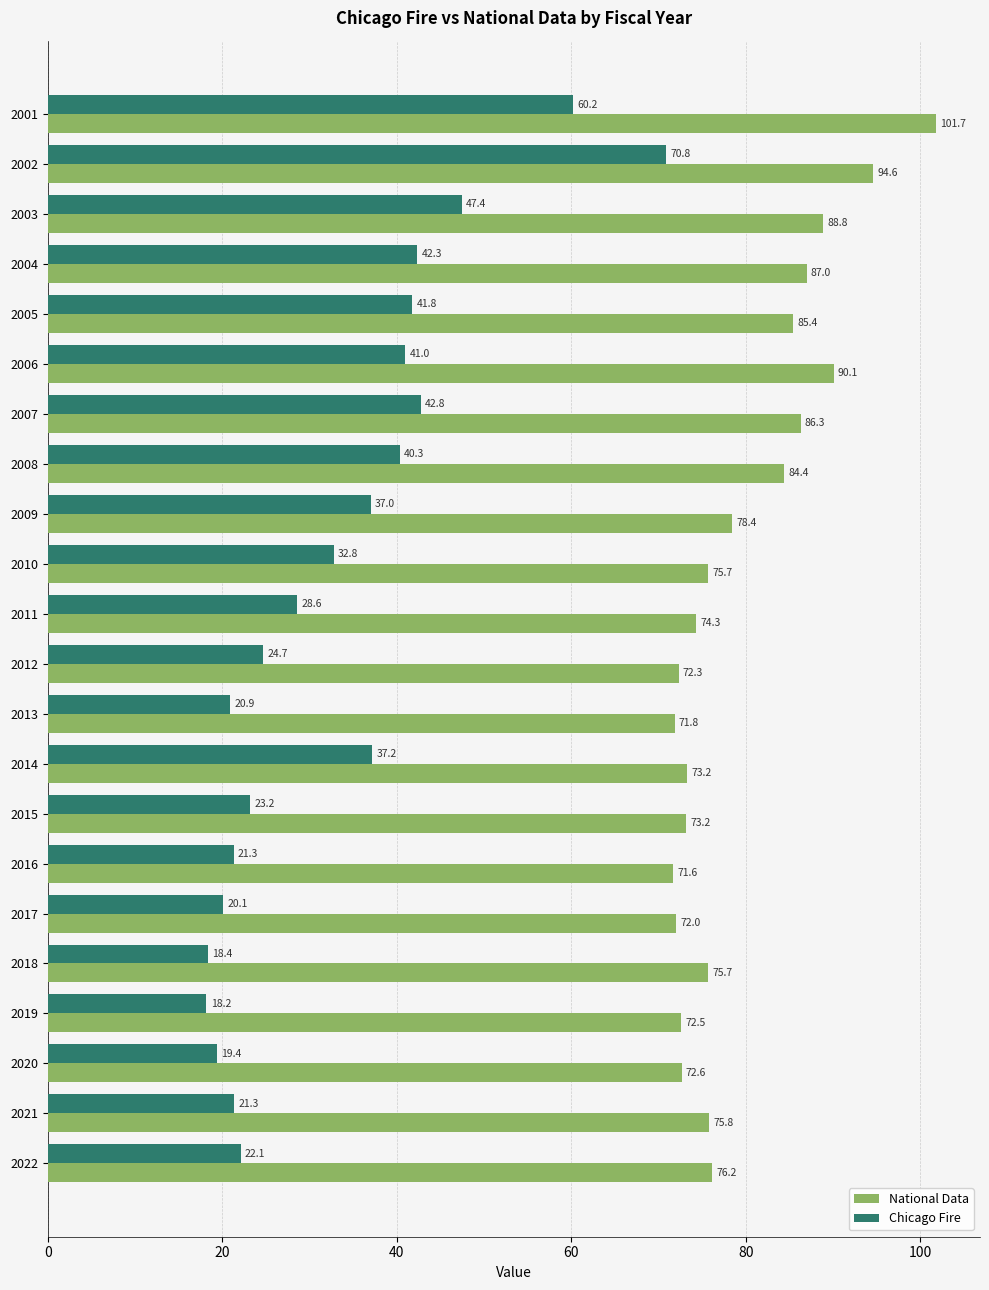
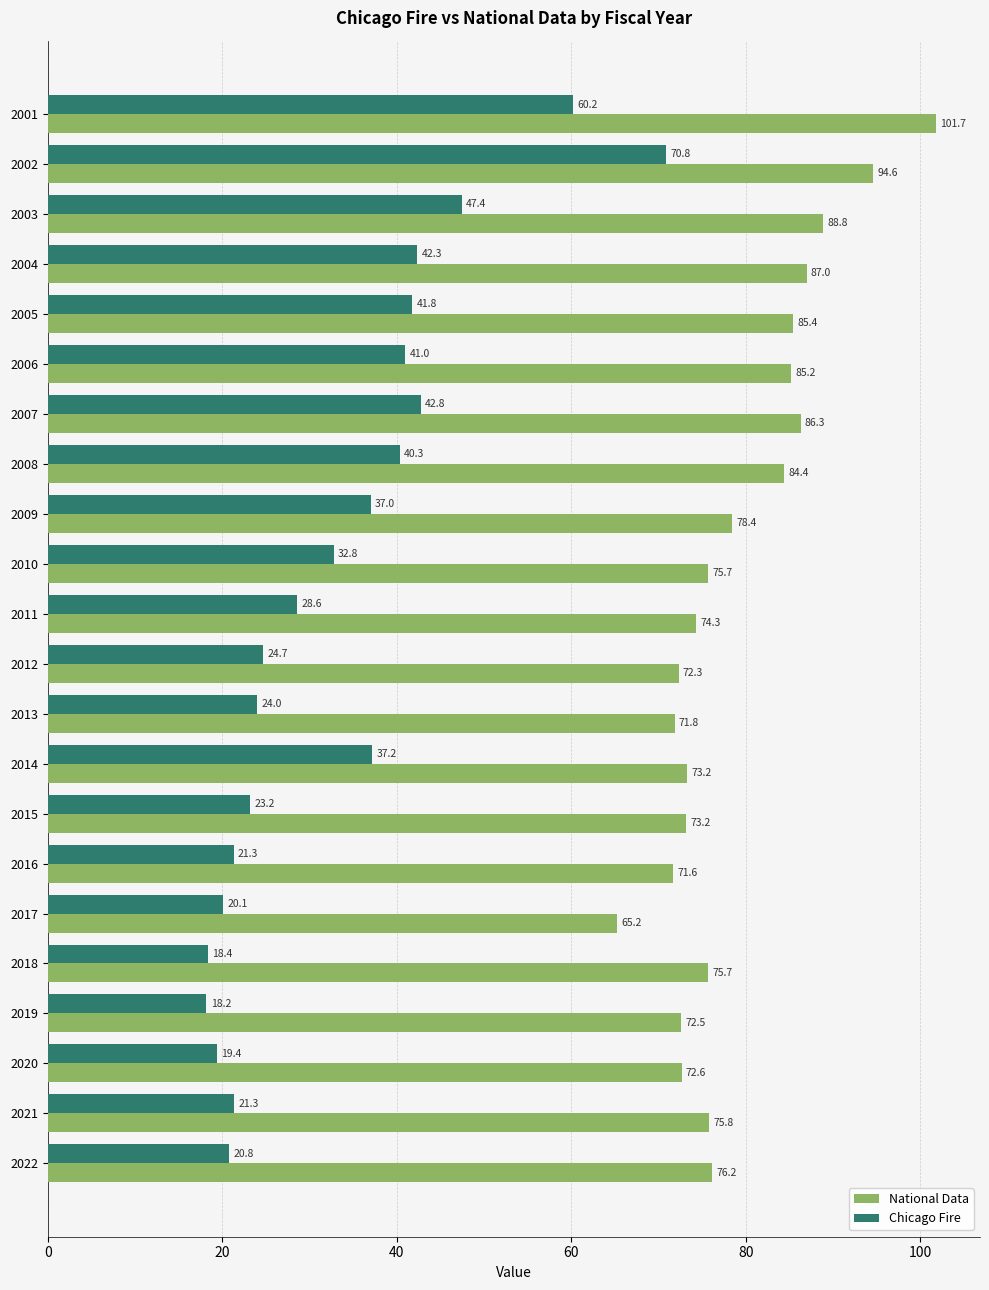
National Data, 2006: 90.1 -> 85.2
Chicago Fire, 2013: 20.9 -> 24.0
National Data, 2017: 72.0 -> 65.2
Chicago Fire, 2022: 22.1 -> 20.8
